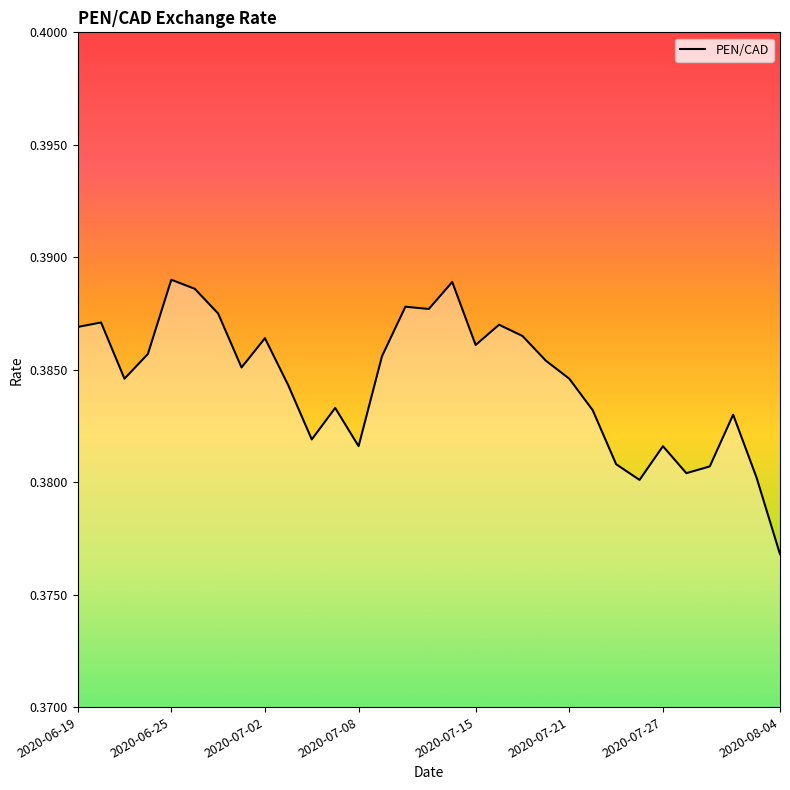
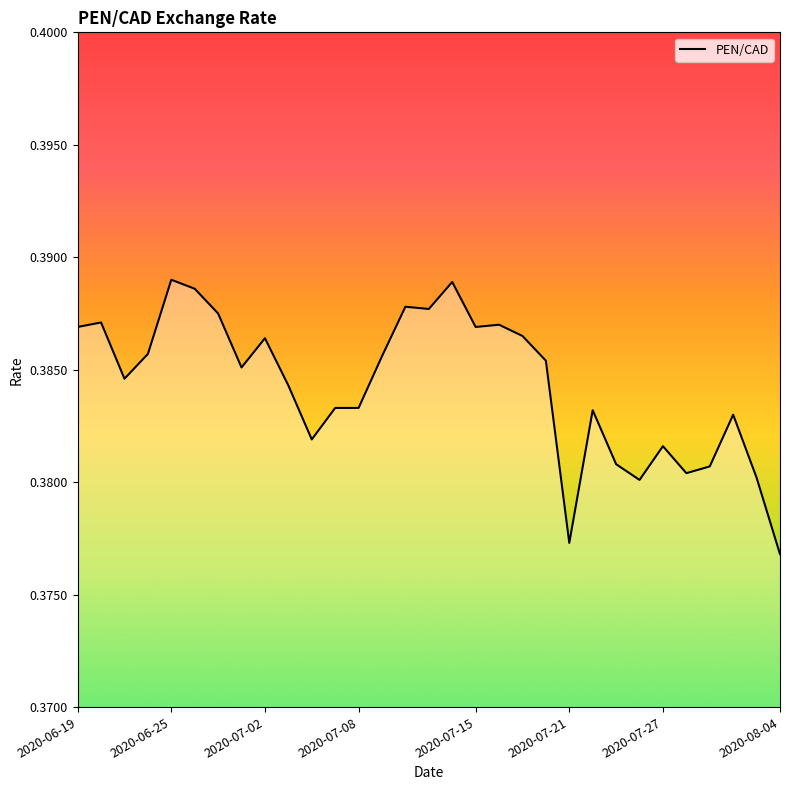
2020-07-08: 0.3816 -> 0.3833
2020-07-15: 0.3861 -> 0.3869
2020-07-21: 0.3846 -> 0.3773
